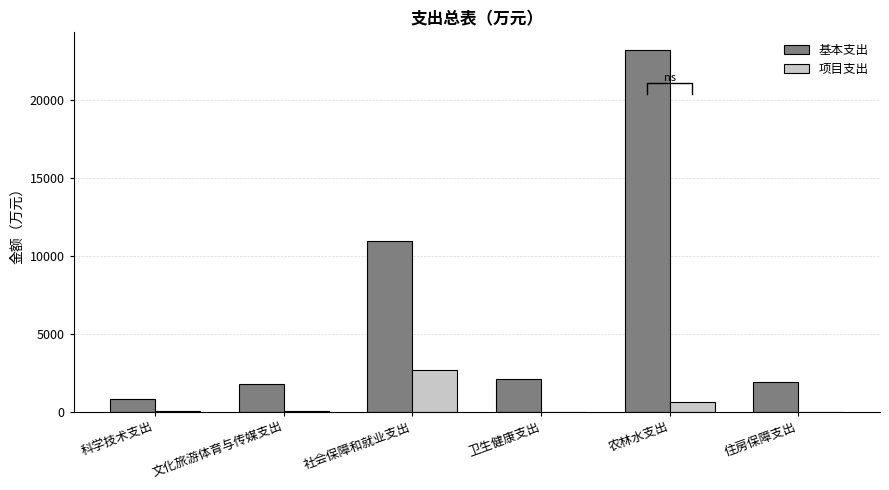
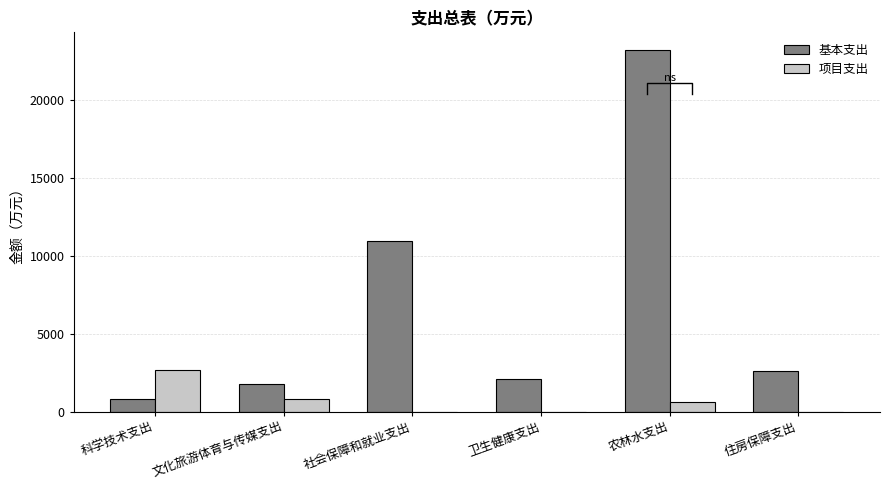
项目支出, 科学技术支出: 0 -> 2700
项目支出, 文化旅游体育与传媒支出: 100 -> 800
项目支出, 社会保障和就业支出: 2700 -> 0
基本支出, 住房保障支出: 1900 -> 2600
